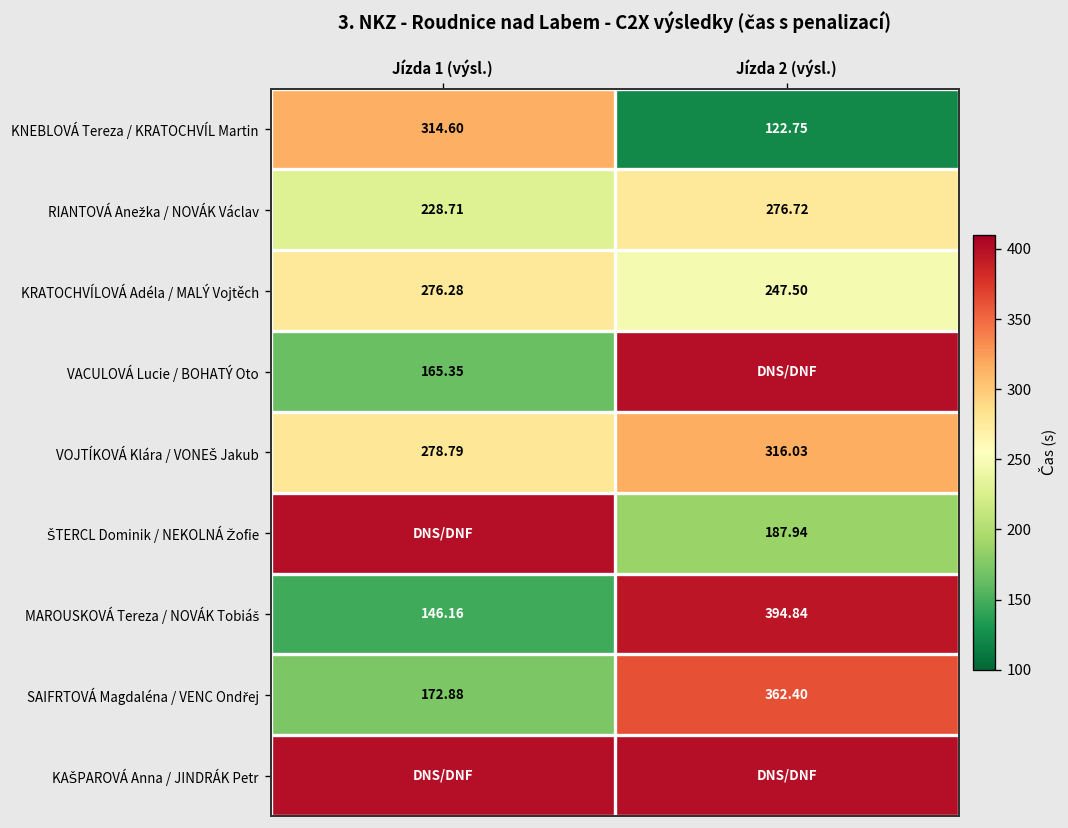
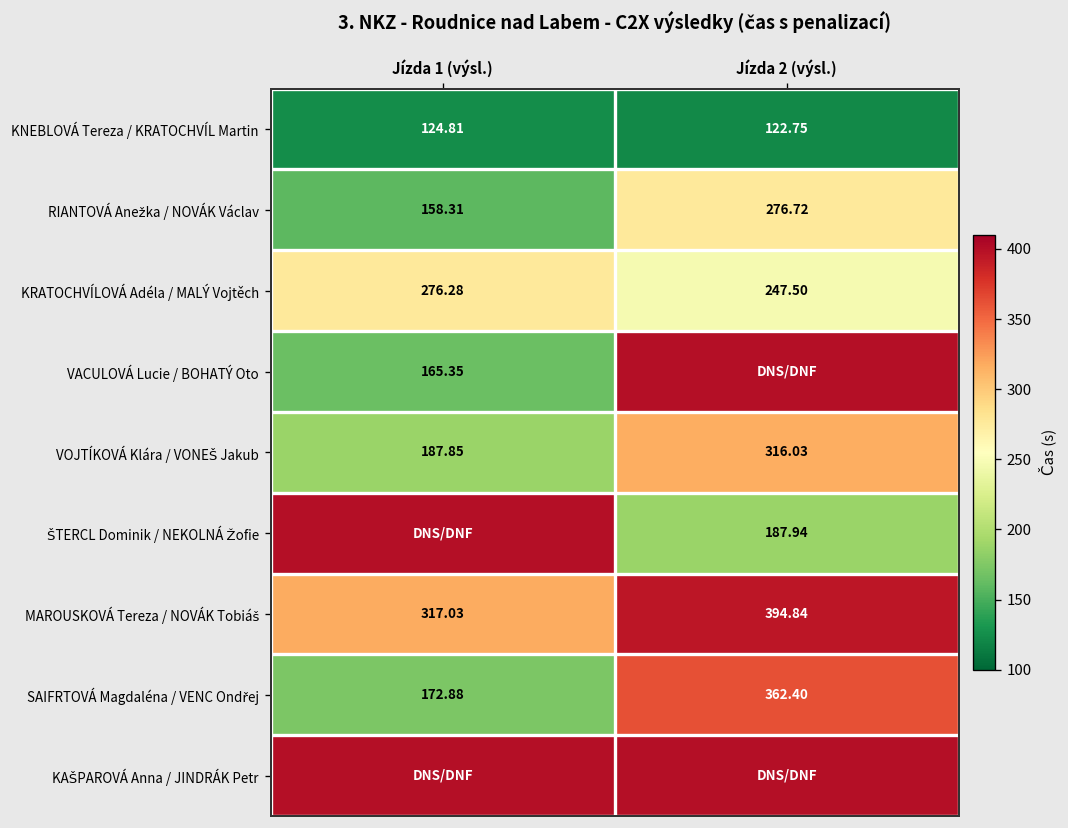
KNEBLOVÁ Tereza / KRATOCHVÍL Martin, Jízda 1 (výsl.): 314.60 -> 124.81
RIANTOVÁ Anežka / NOVÁK Václav, Jízda 1 (výsl.): 228.71 -> 158.31
VOJTÍKOVÁ Klára / VONEŠ Jakub, Jízda 1 (výsl.): 278.79 -> 187.85
MAROUSKOVÁ Tereza / NOVÁK Tobiáš, Jízda 1 (výsl.): 146.16 -> 317.03
